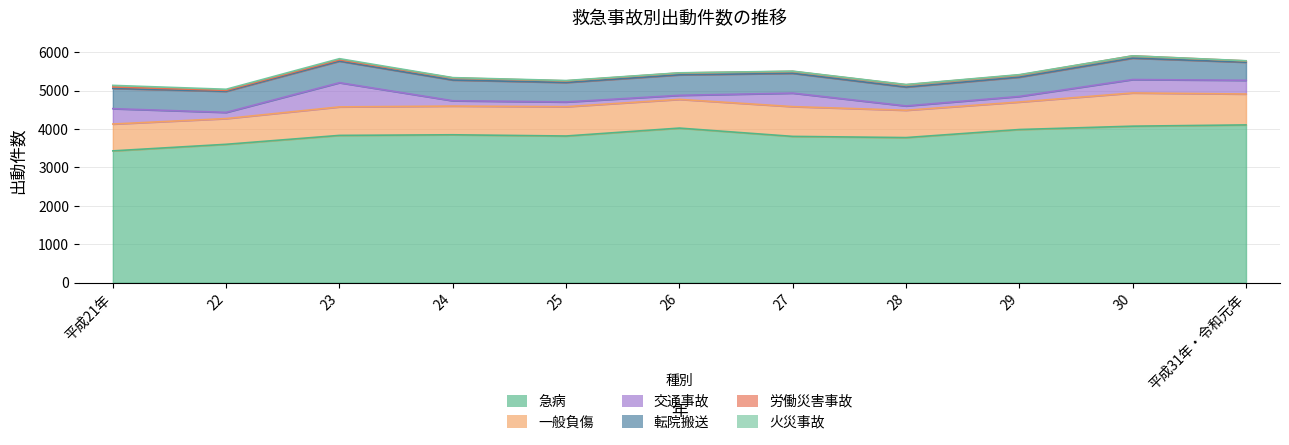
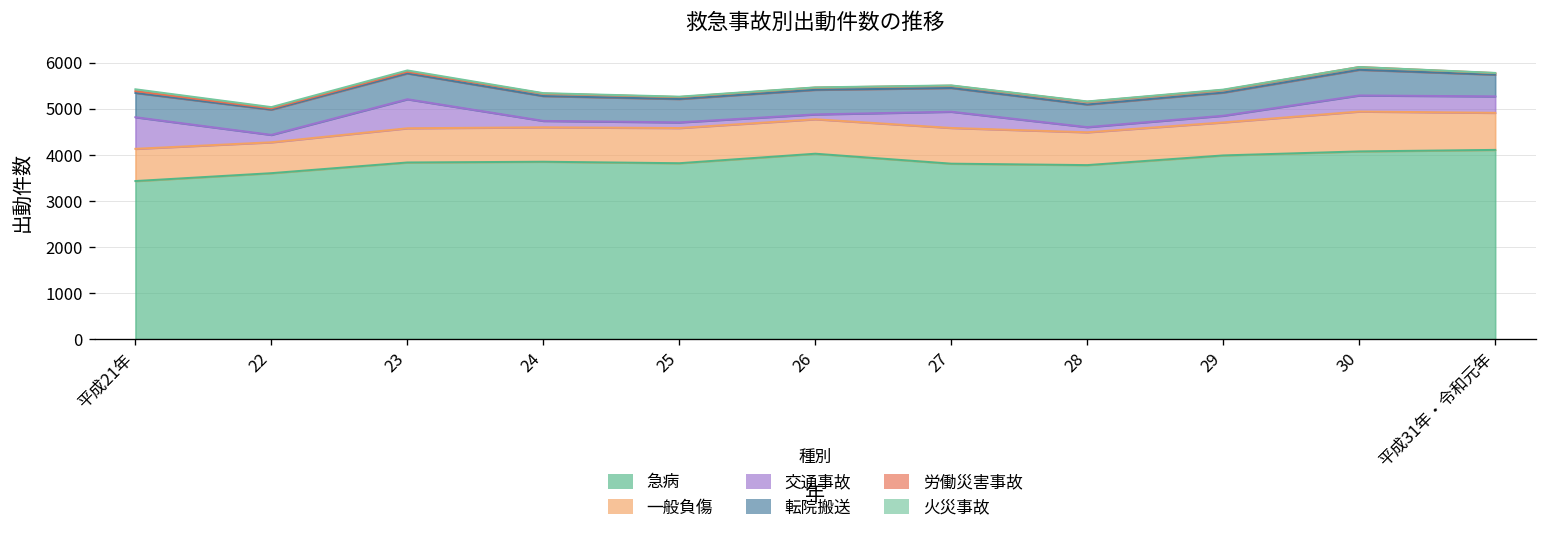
交通事故, 平成21年: 400 -> 700
